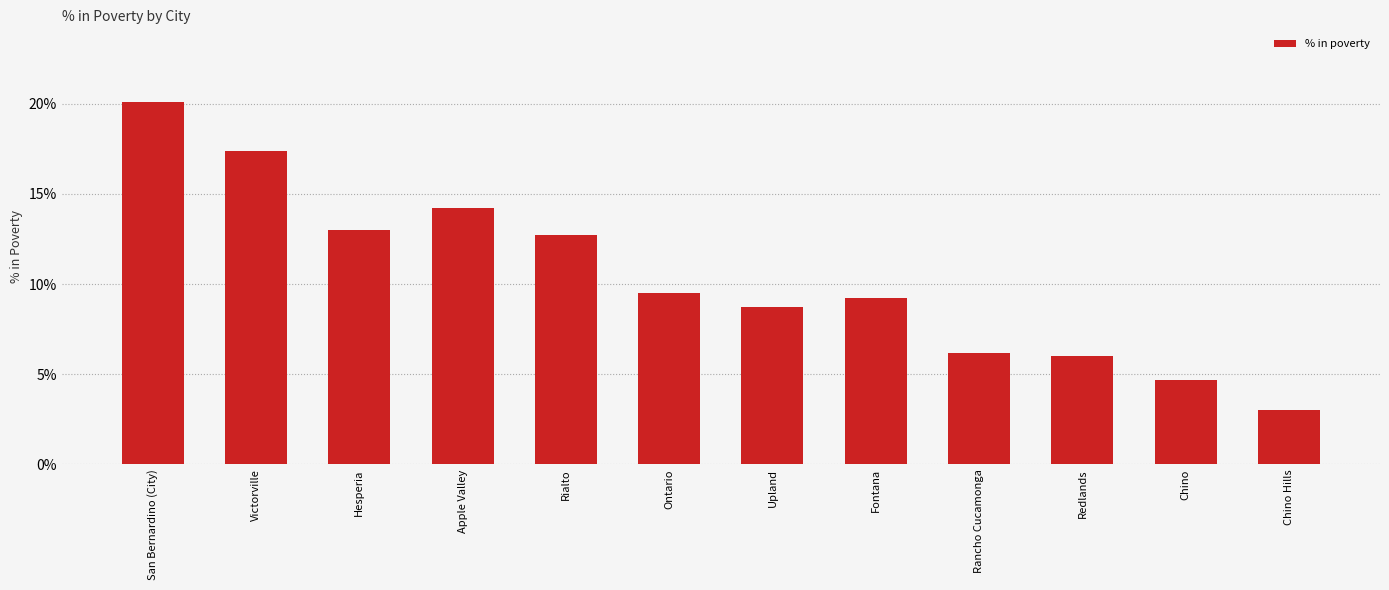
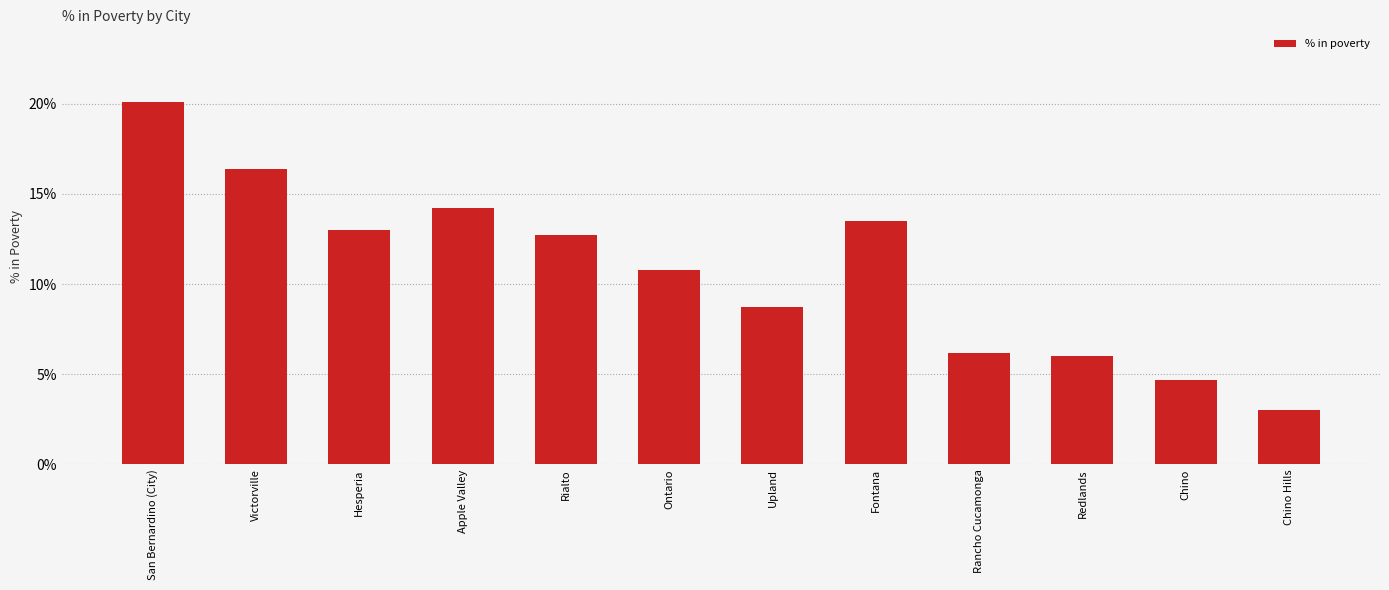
Victorville: 17.4% -> 16.4%
Ontario: 9.5% -> 10.8%
Fontana: 9.2% -> 13.5%
